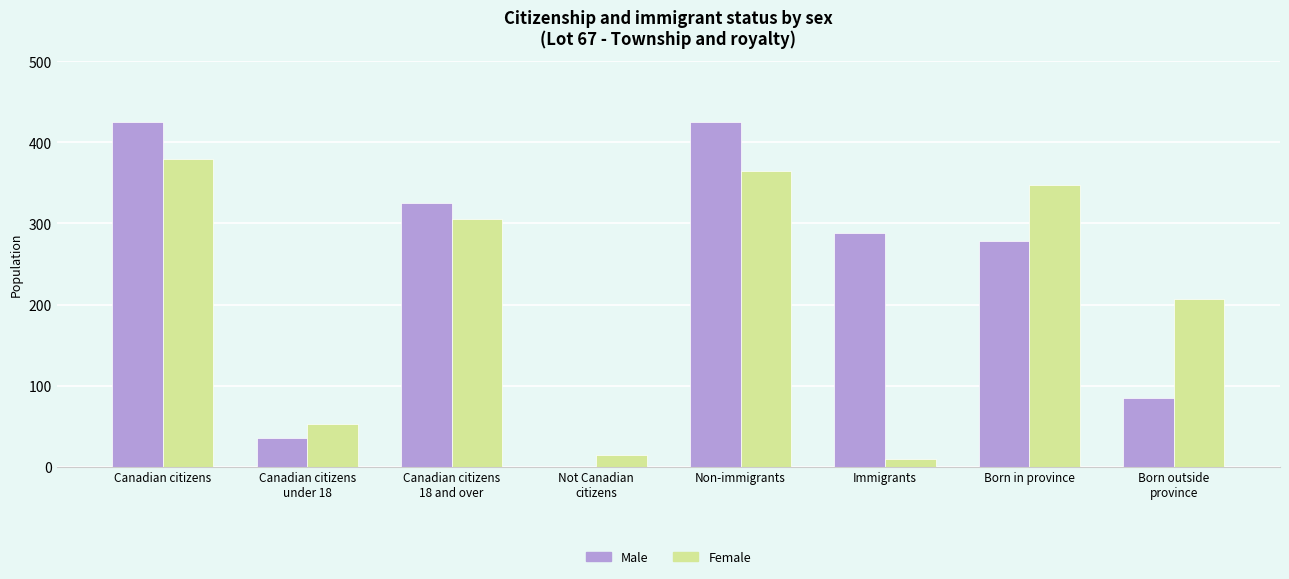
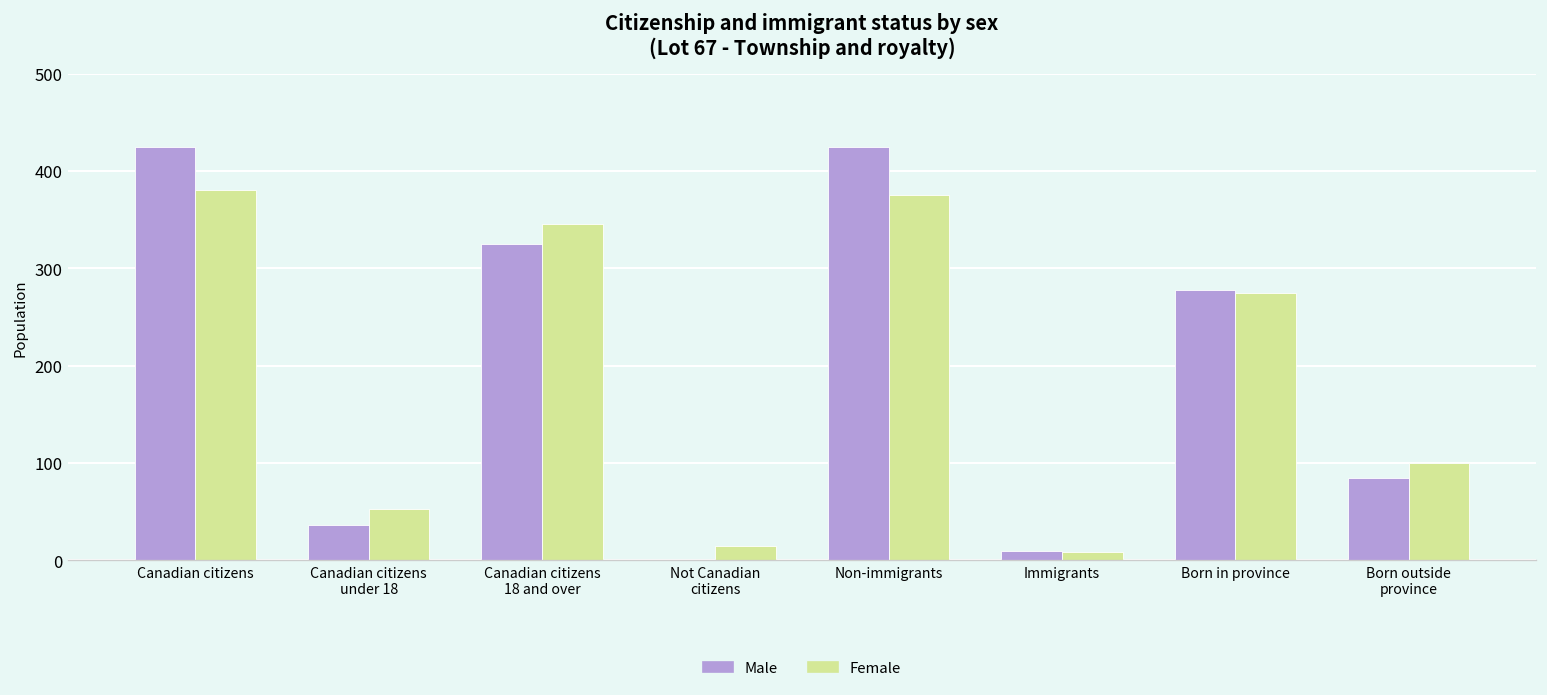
Female, Canadian citizens 18 and over: 310 -> 350
Female, Non-immigrants: 370 -> 380
Male, Immigrants: 290 -> 10
Female, Born in province: 350 -> 280
Female, Born outside province: 210 -> 100
